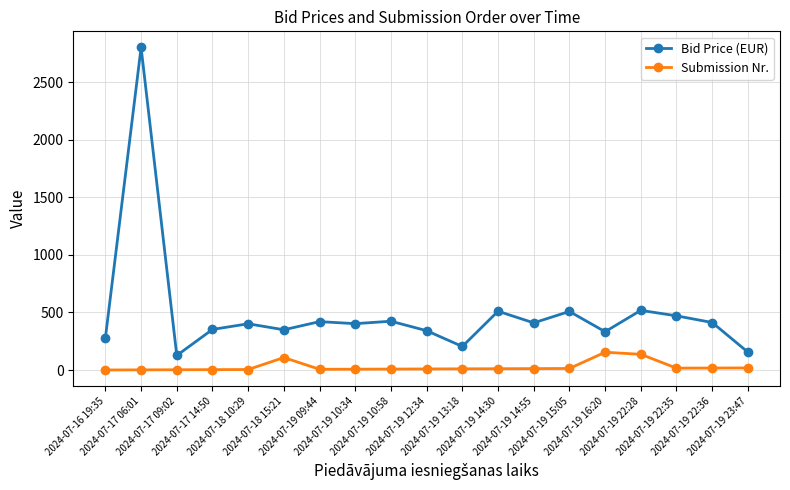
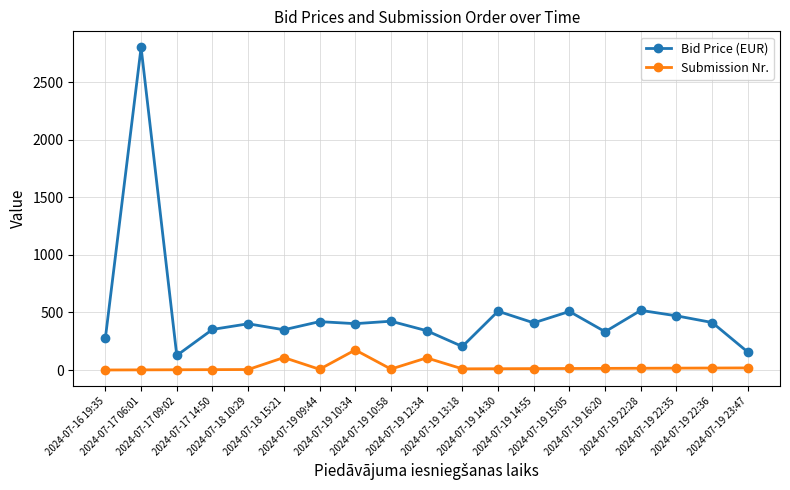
Submission Nr., 2024-07-19 10:34: 10 -> 180
Submission Nr., 2024-07-19 12:34: 10 -> 110
Submission Nr., 2024-07-19 16:20: 160 -> 20
Submission Nr., 2024-07-19 22:28: 140 -> 20
